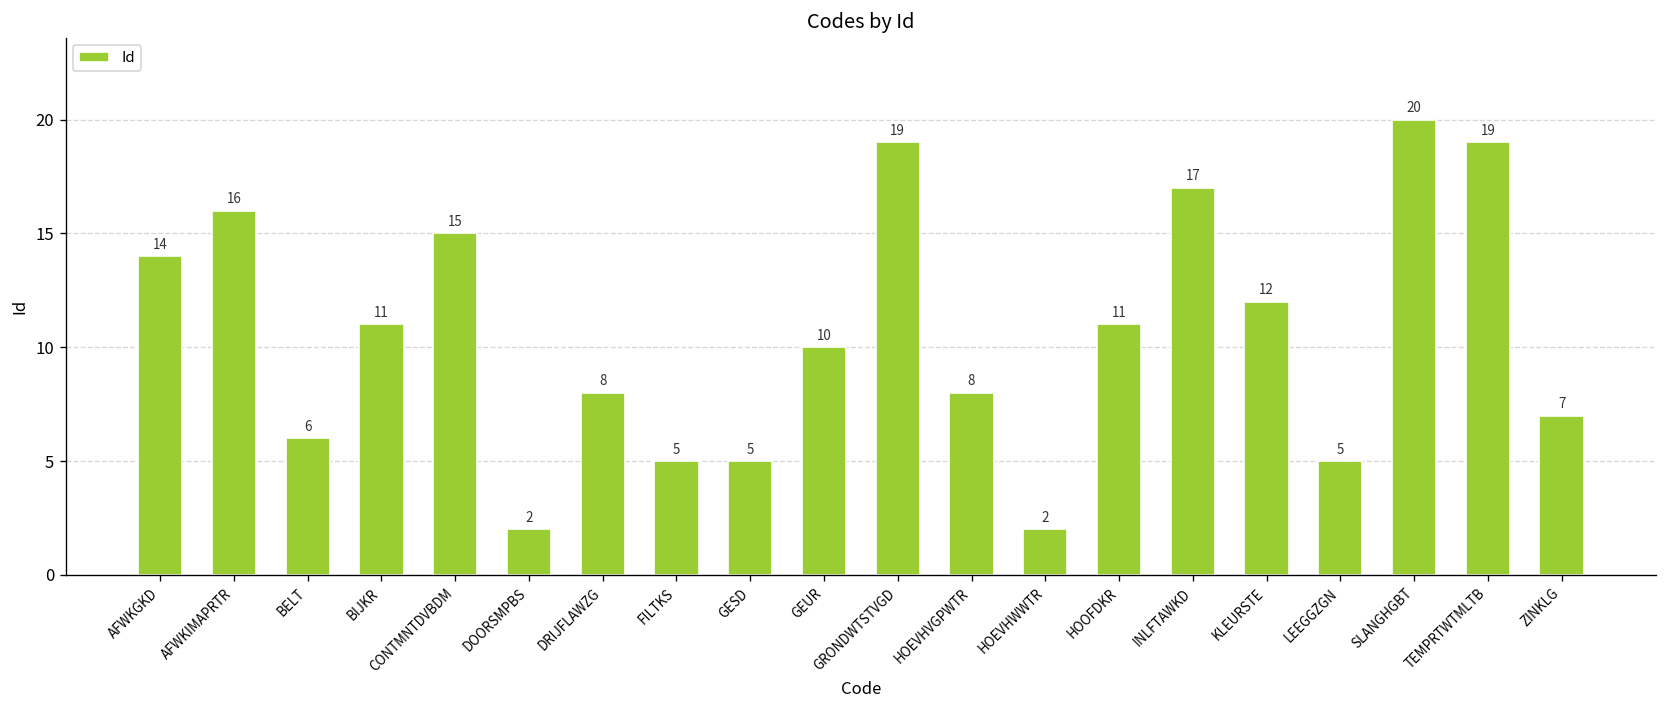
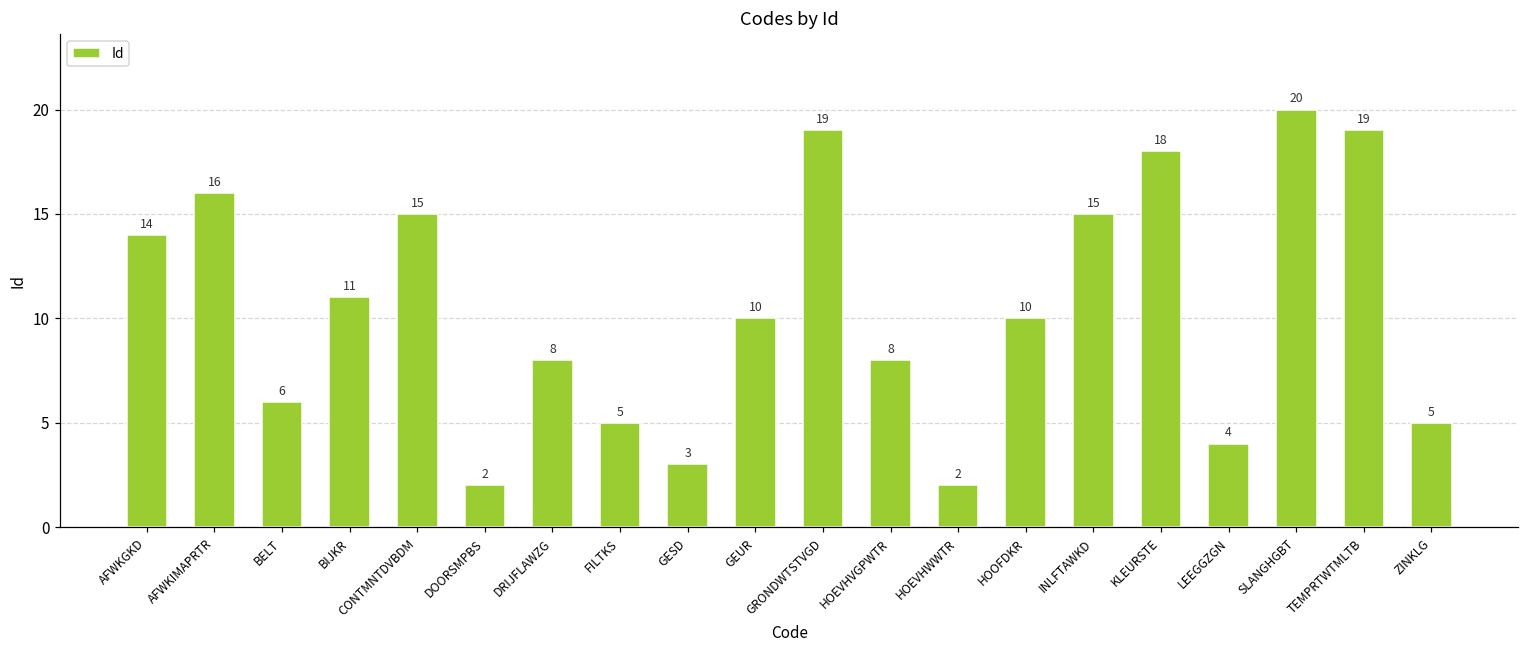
GESD: 5 -> 3
HOOFDKR: 11 -> 10
INLFTAWKD: 17 -> 15
KLEURSTE: 12 -> 18
LEEGGZGN: 5 -> 4
ZINKLG: 7 -> 5
